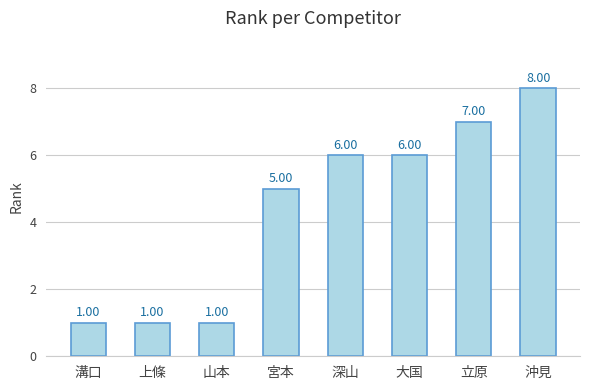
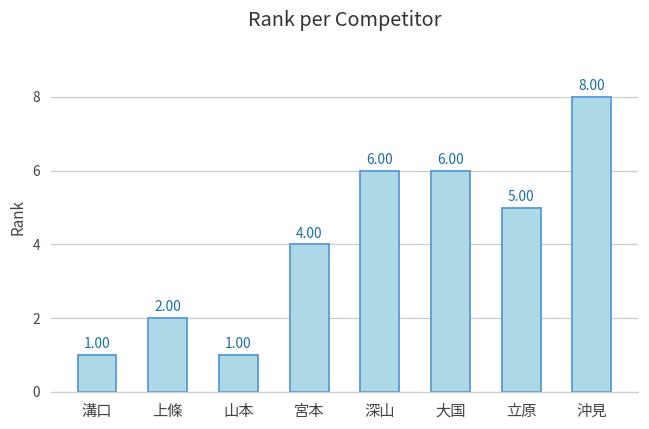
上條: 1.00 -> 2.00
宮本: 5.00 -> 4.00
立原: 7.00 -> 5.00
